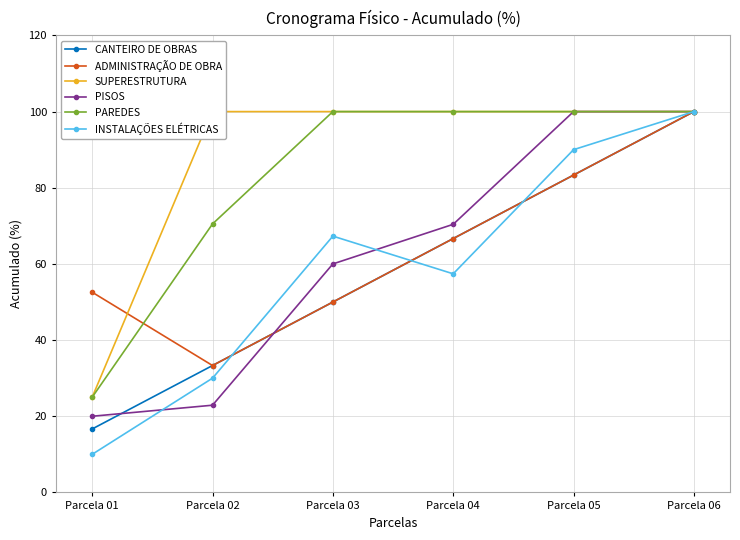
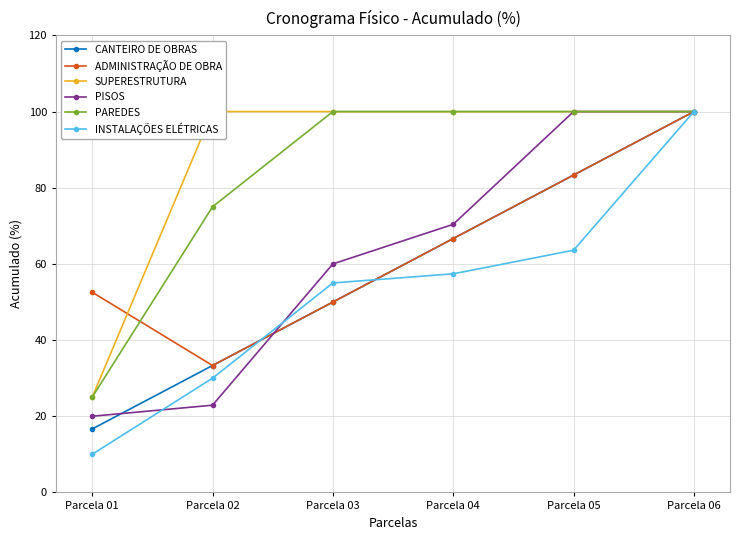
PAREDES, Parcela 02: 71 -> 75
INSTALAÇÕES ELÉTRICAS, Parcela 03: 67 -> 55
INSTALAÇÕES ELÉTRICAS, Parcela 05: 90 -> 64
